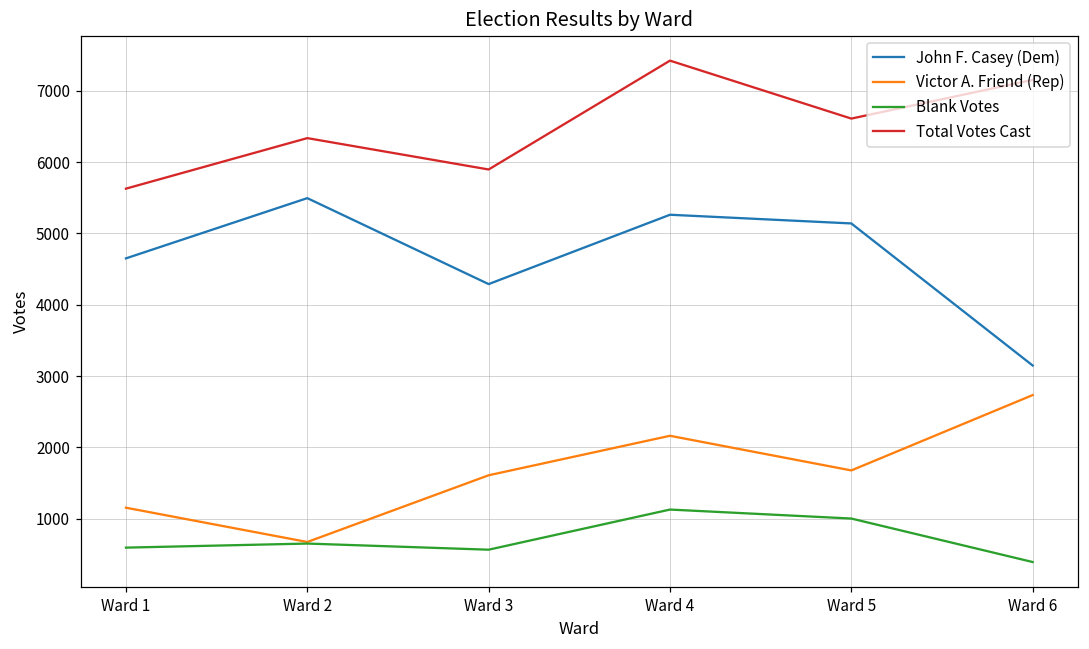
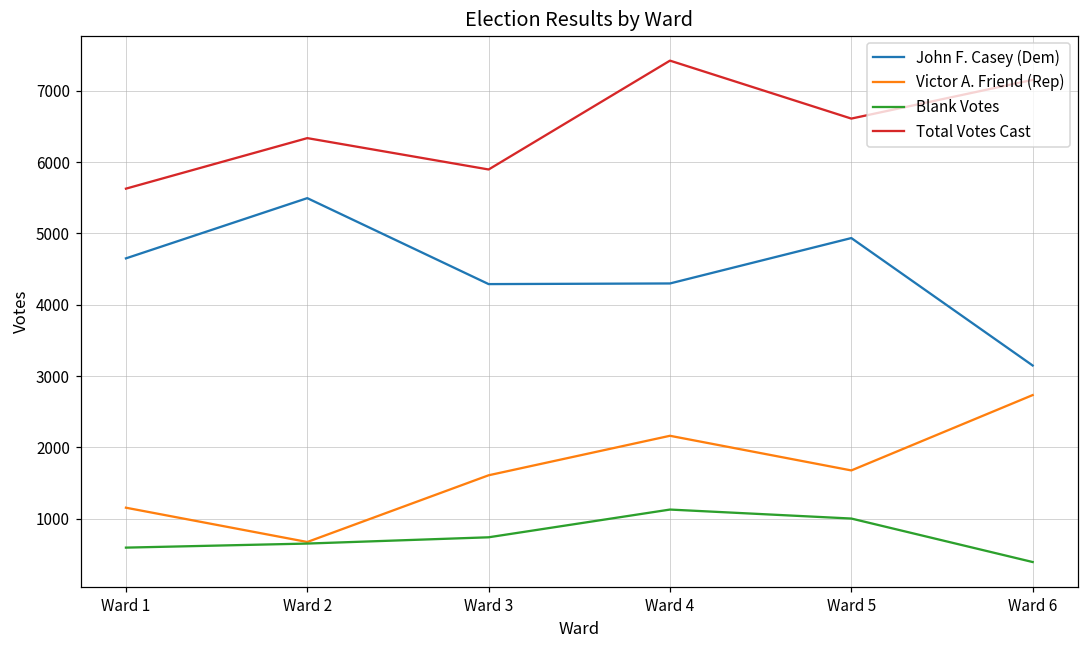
Blank Votes, Ward 3: 600 -> 700
John F. Casey (Dem), Ward 4: 5300 -> 4300
John F. Casey (Dem), Ward 5: 5100 -> 4900
